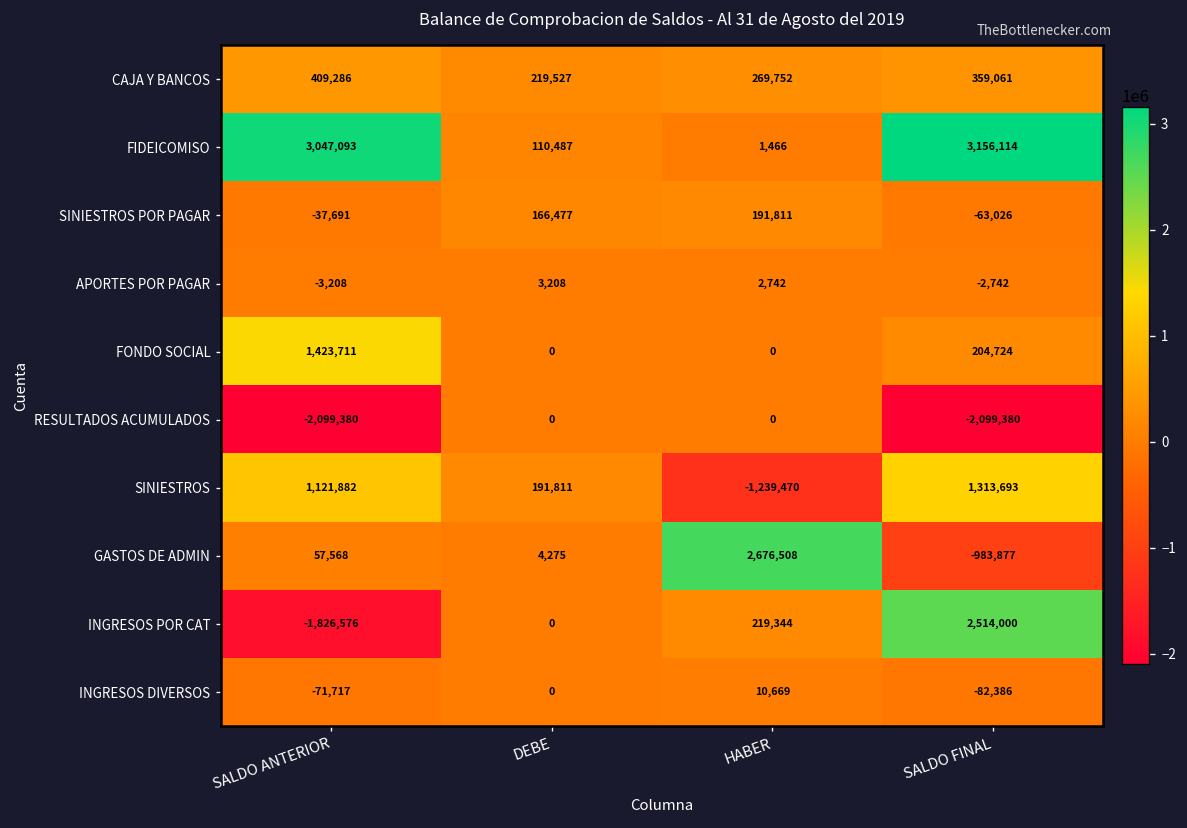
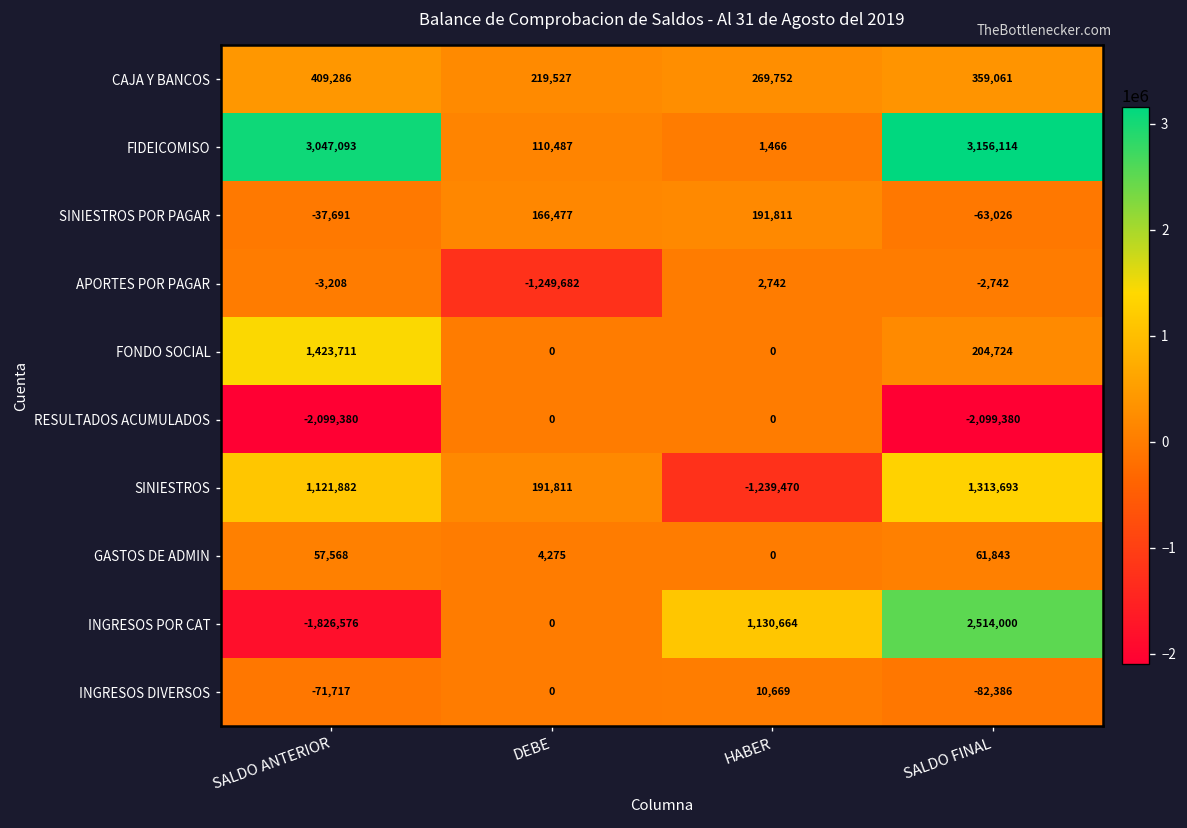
APORTES POR PAGAR, DEBE: 3,208 -> -1,249,682
GASTOS DE ADMIN, HABER: 2,676,508 -> 0
GASTOS DE ADMIN, SALDO FINAL: -983,877 -> 61,843
INGRESOS POR CAT, HABER: 219,344 -> 1,130,664
